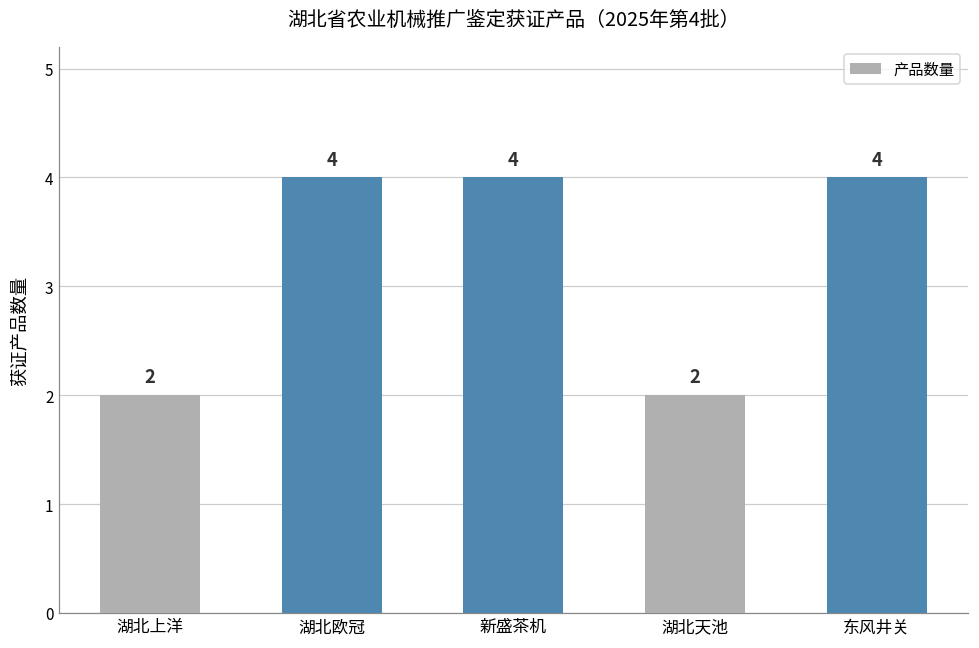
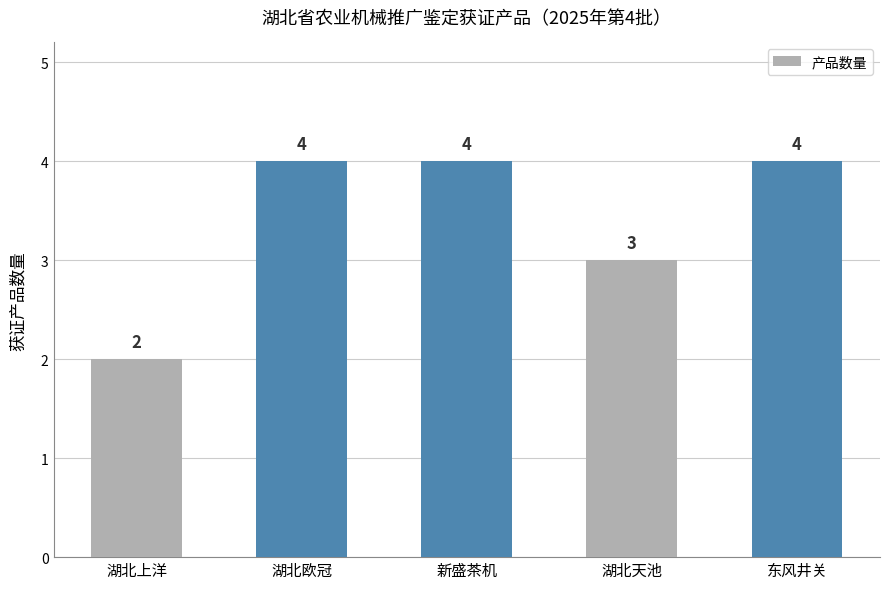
湖北天池: 2 -> 3
